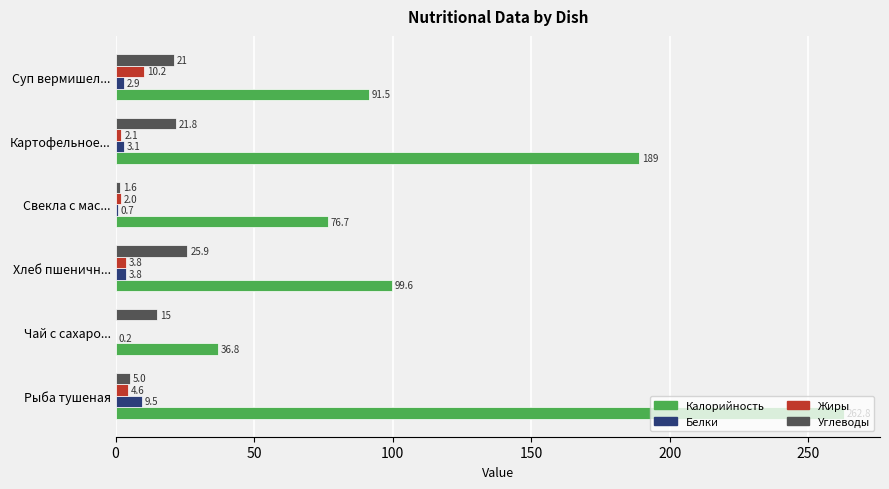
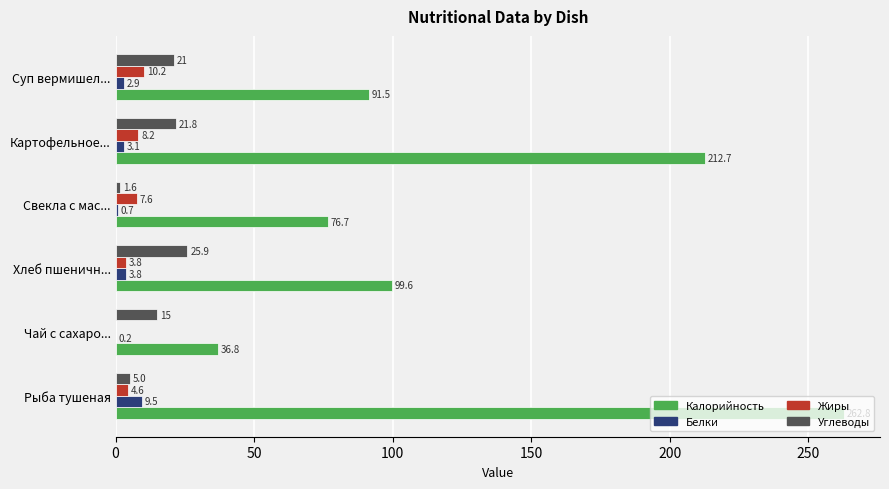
Жиры, Картофельное...: 2.1 -> 8.2
Калорийность, Картофельное...: 189 -> 212.7
Жиры, Свекла с мас...: 2.0 -> 7.6
